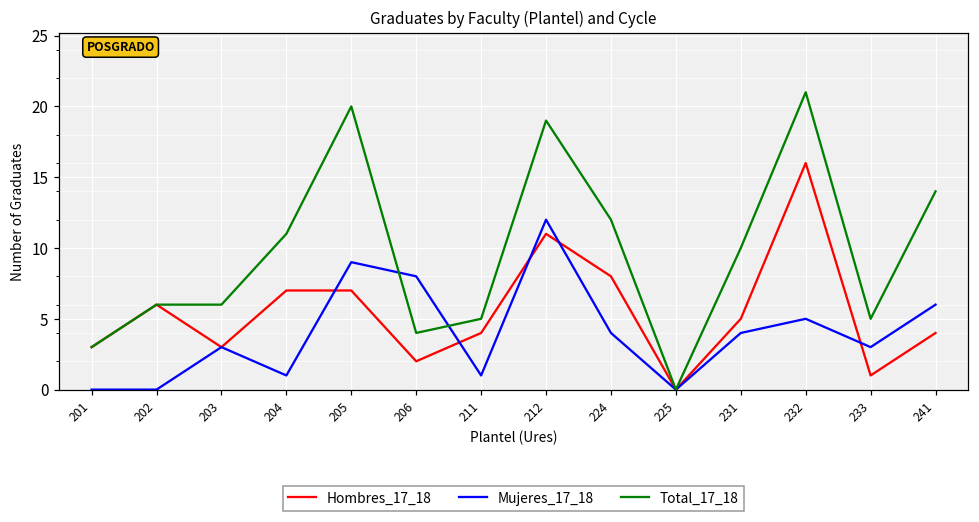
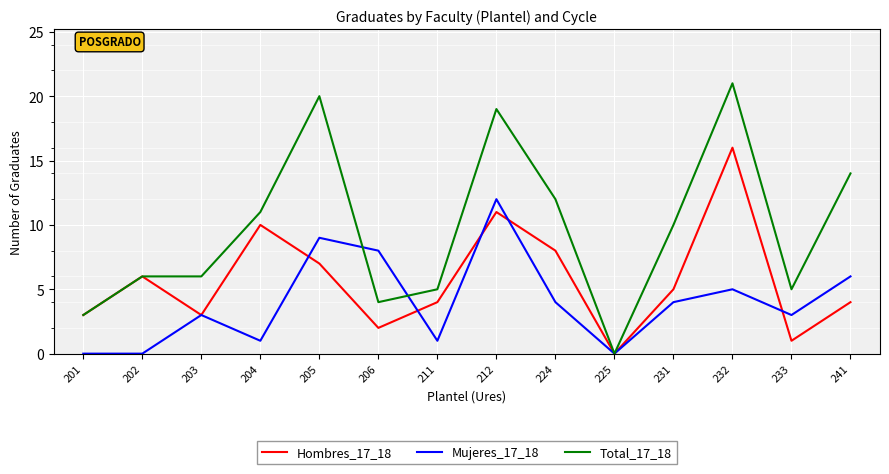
Hombres_17_18, 204: 7 -> 10
